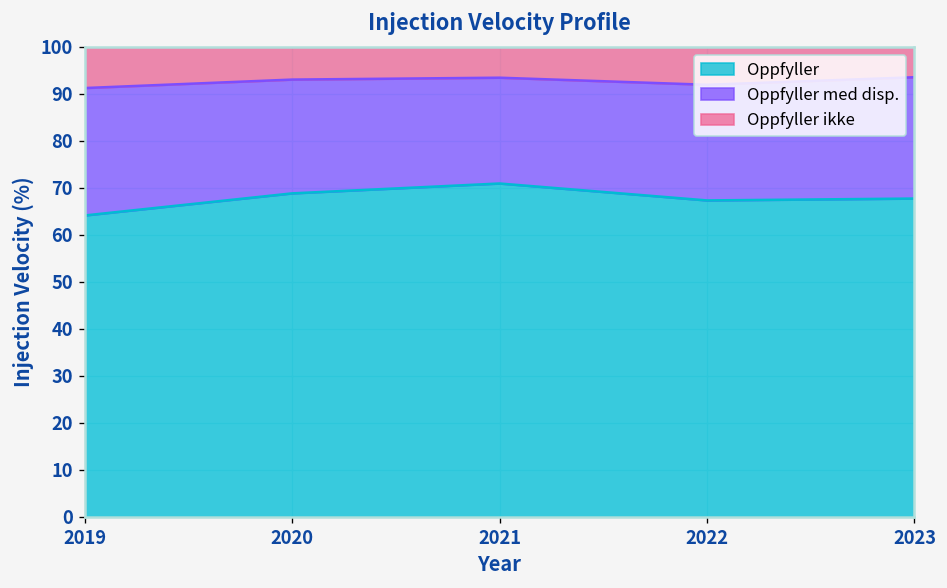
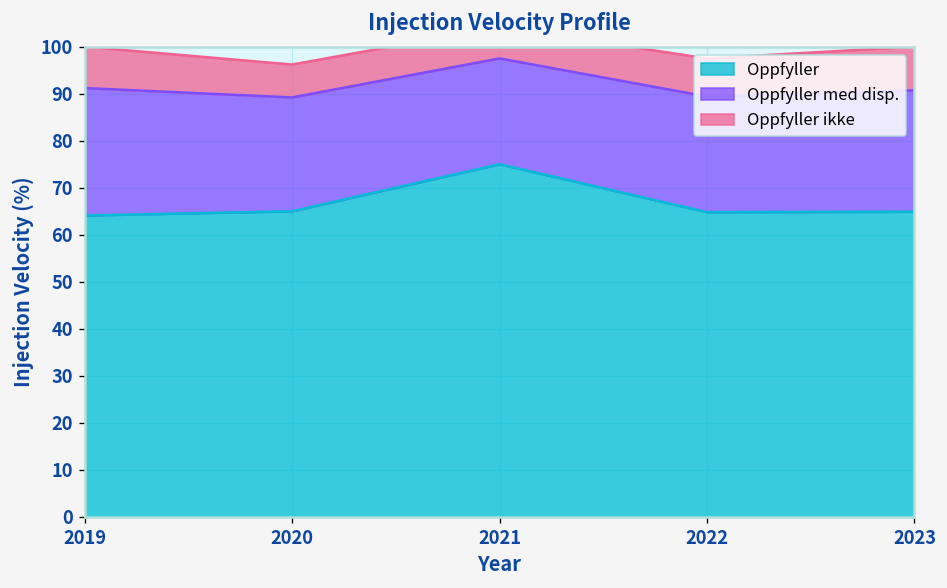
Oppfyller, 2020: 69 -> 65
Oppfyller, 2021: 71 -> 75
Oppfyller, 2022: 67 -> 65
Oppfyller, 2023: 68 -> 65
